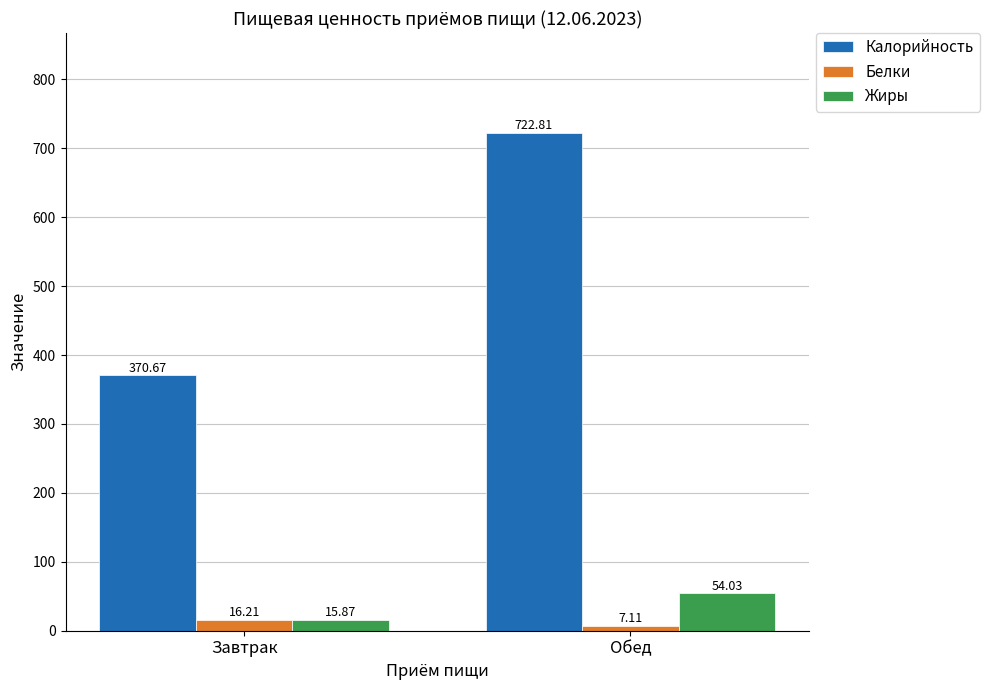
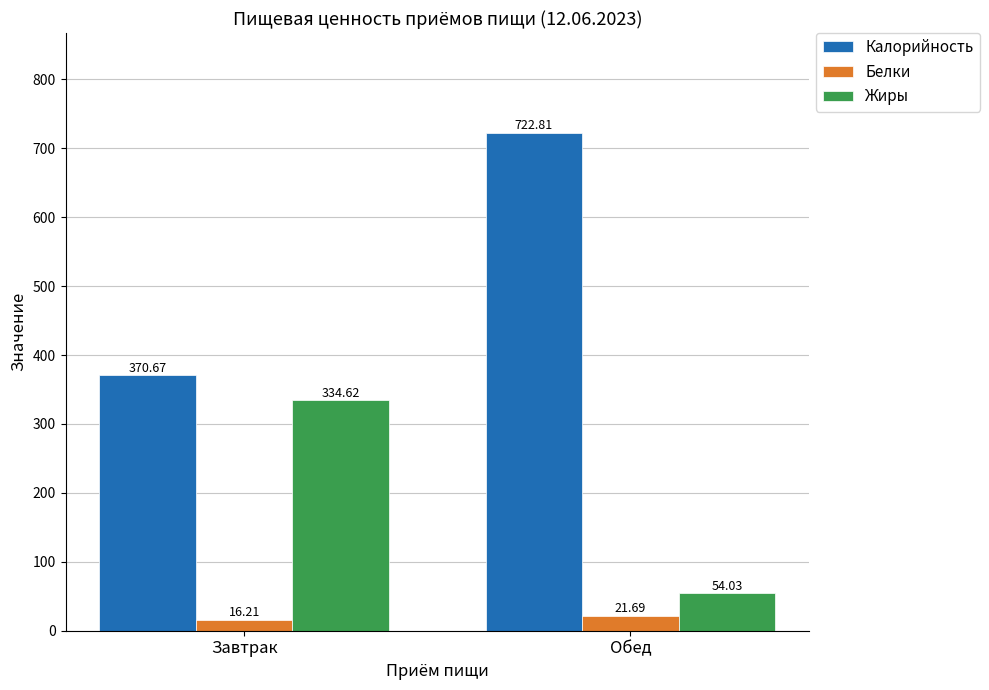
Жиры, Завтрак: 15.87 -> 334.62
Белки, Обед: 7.11 -> 21.69
